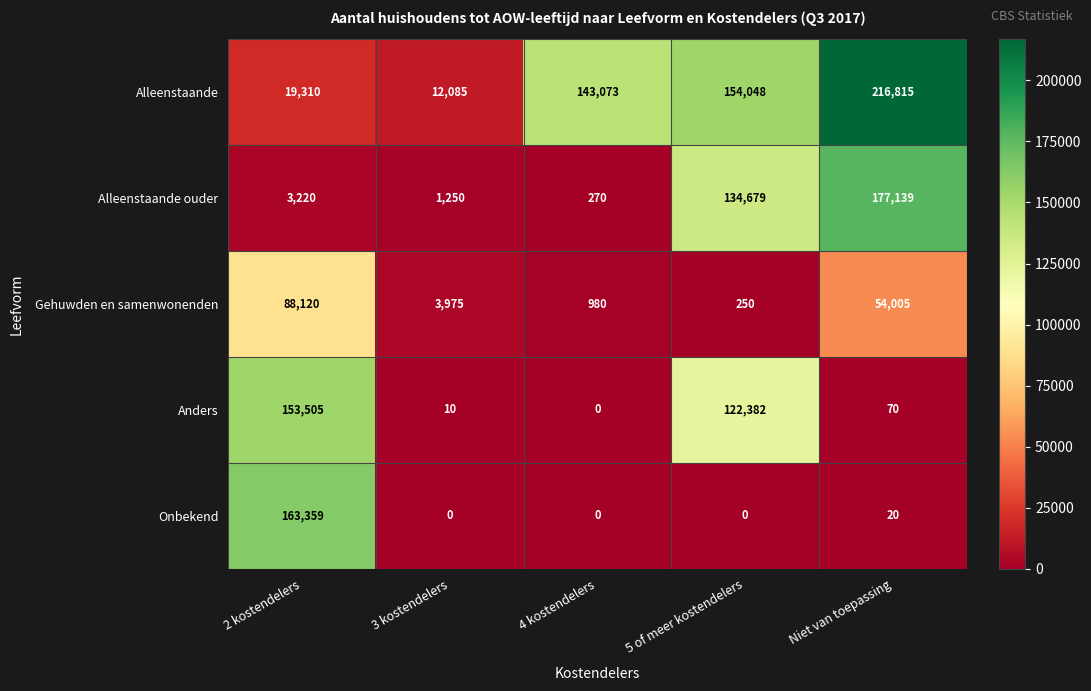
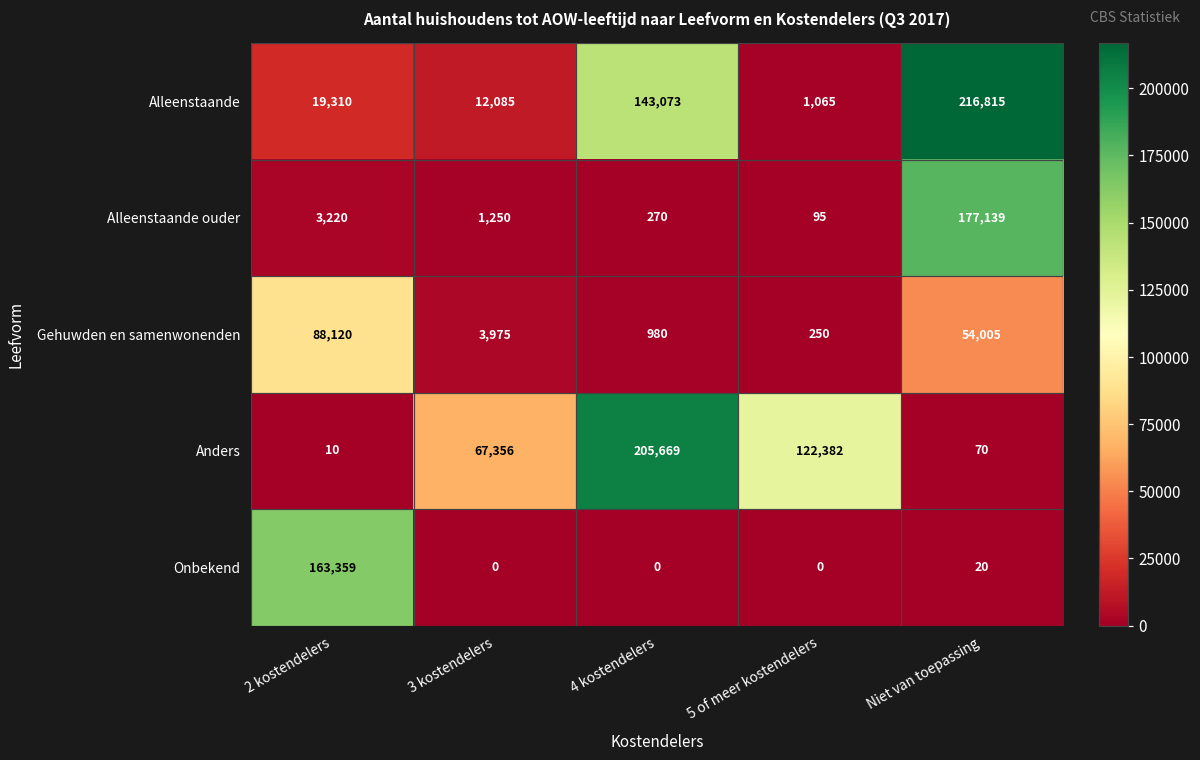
Alleenstaande, 5 of meer kostendelers: 154,048 -> 1,065
Alleenstaande ouder, 5 of meer kostendelers: 134,679 -> 95
Anders, 2 kostendelers: 153,505 -> 10
Anders, 3 kostendelers: 10 -> 67,356
Anders, 4 kostendelers: 0 -> 205,669
